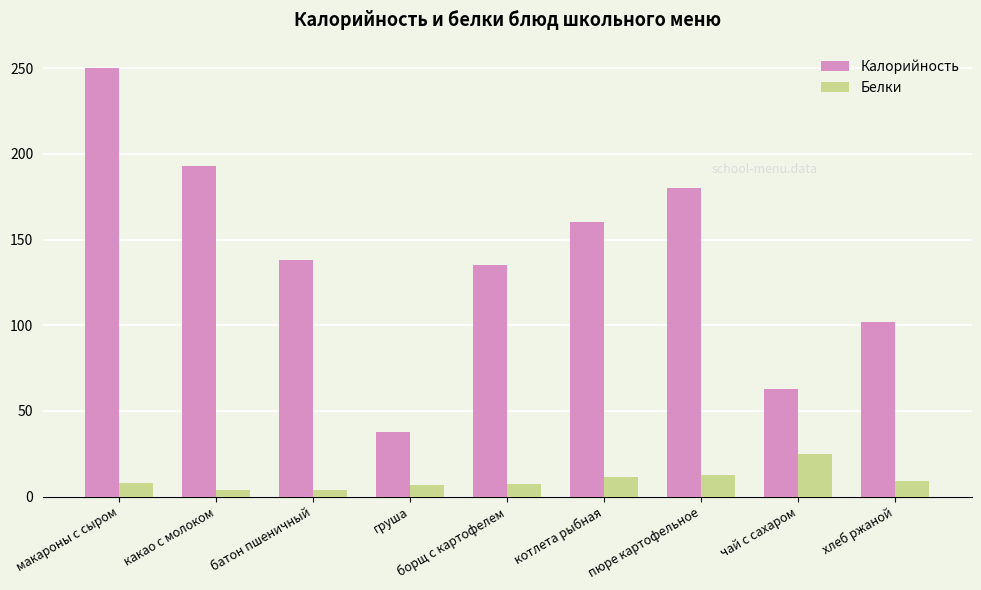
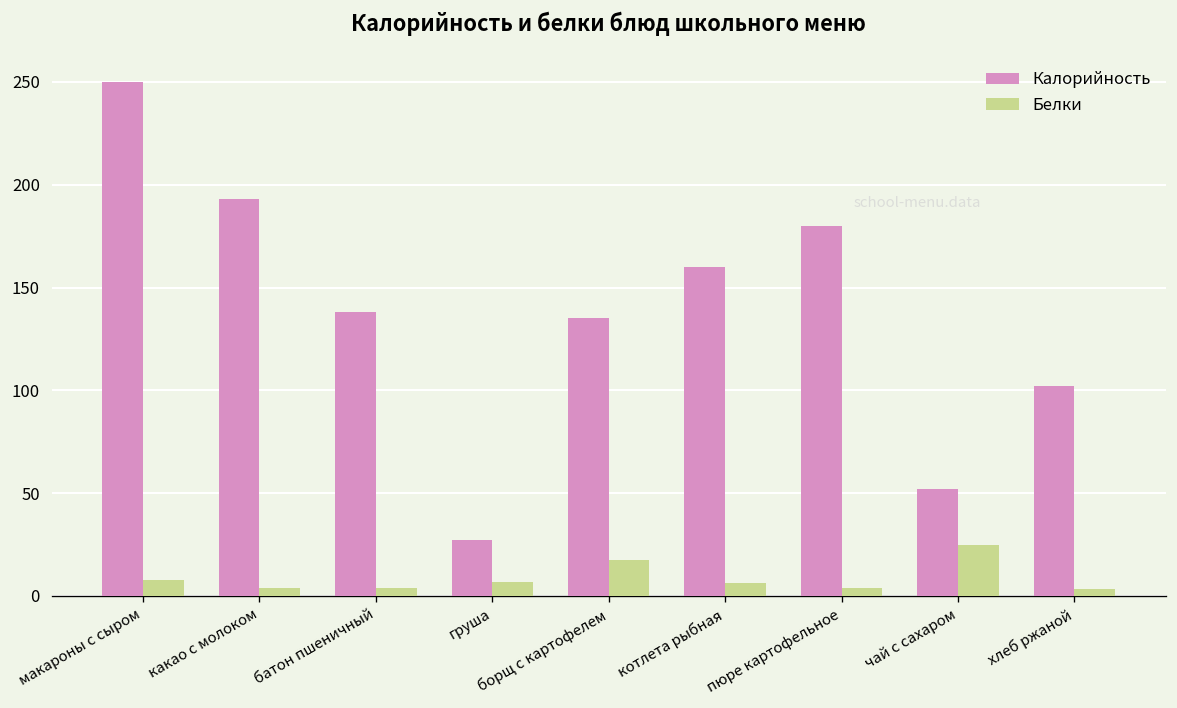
Калорийность, груша: 38 -> 27
Белки, борщ с картофелем: 7 -> 18
Белки, котлета рыбная: 11 -> 6
Белки, пюре картофельное: 13 -> 4
Калорийность, чай с сахаром: 63 -> 52
Белки, хлеб ржаной: 9 -> 3
